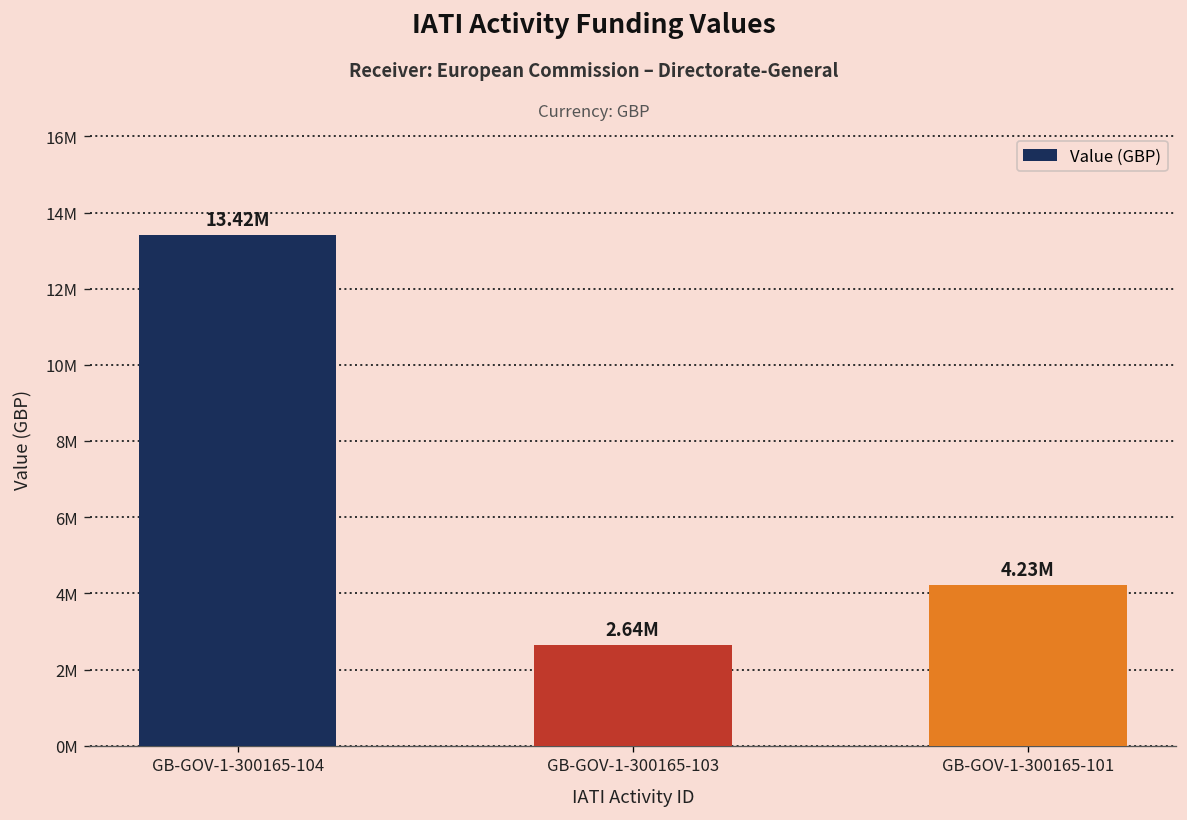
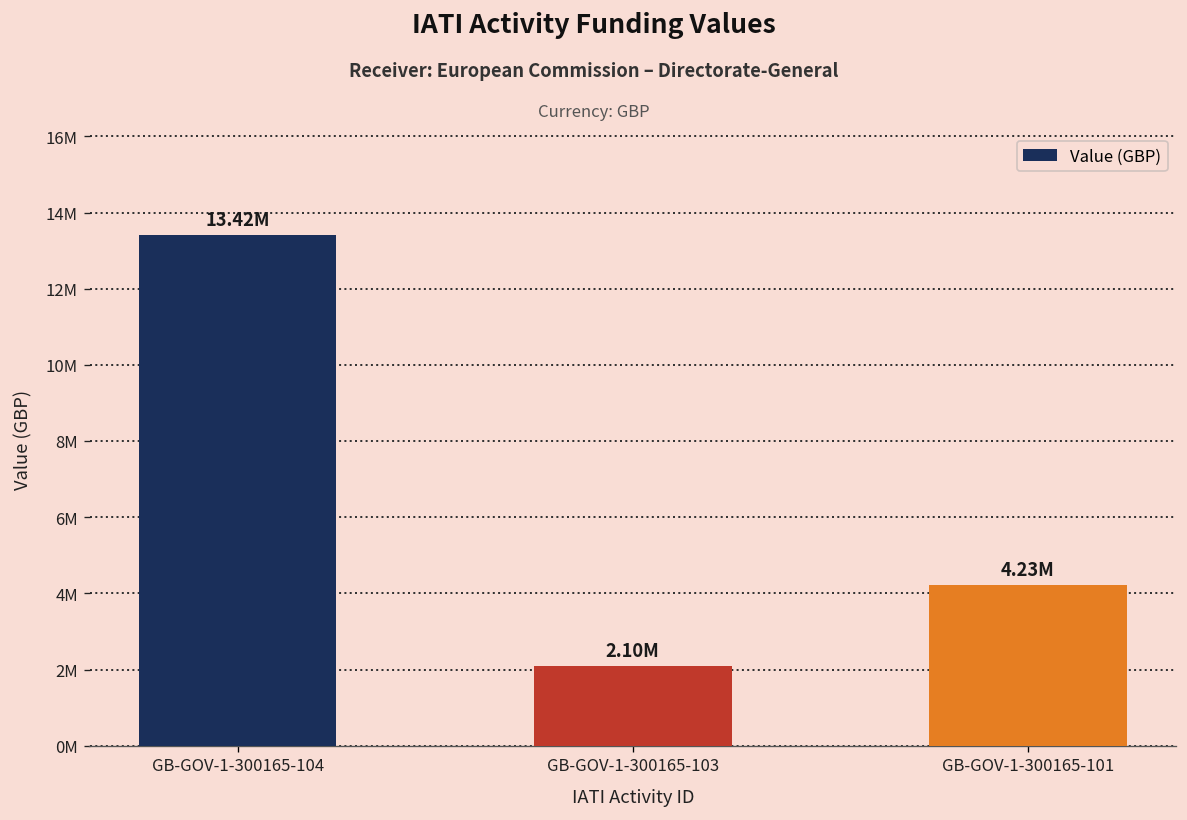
GB-GOV-1-300165-103: 2.64M -> 2.10M
